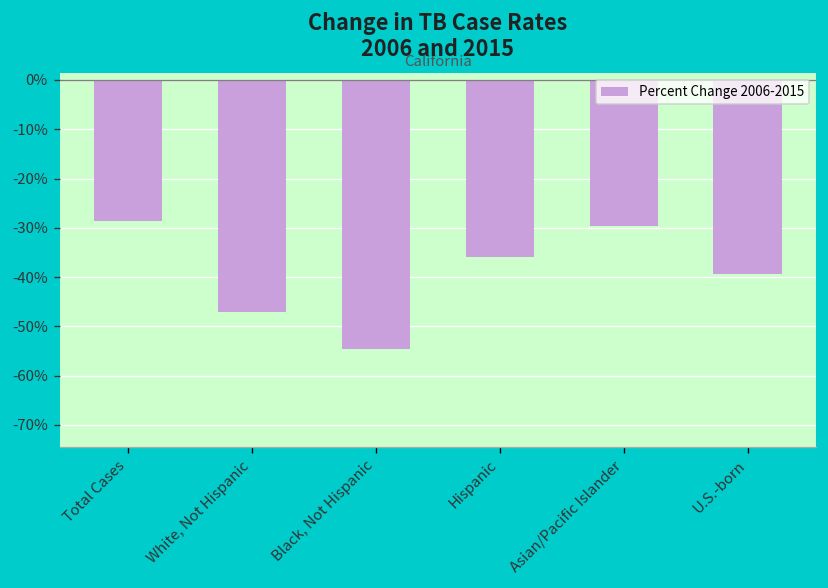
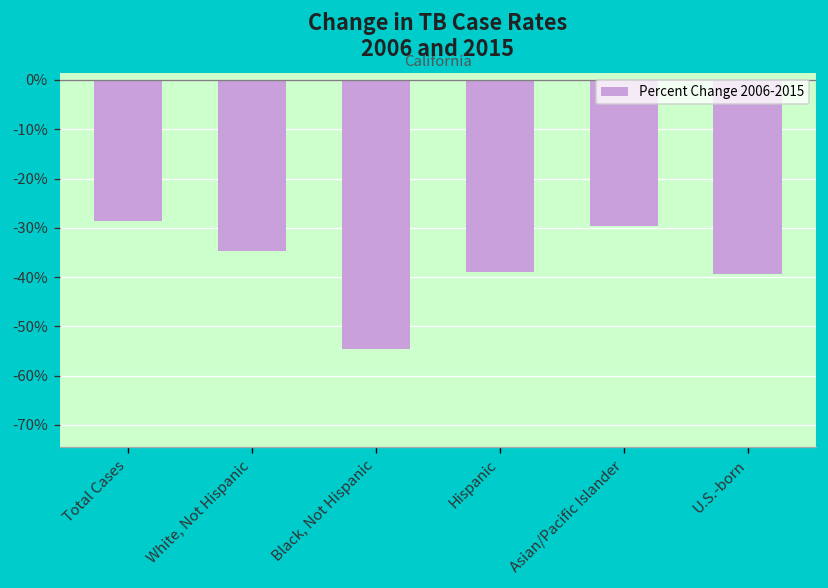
White, Not Hispanic: -47% -> -35%
Hispanic: -36% -> -39%
